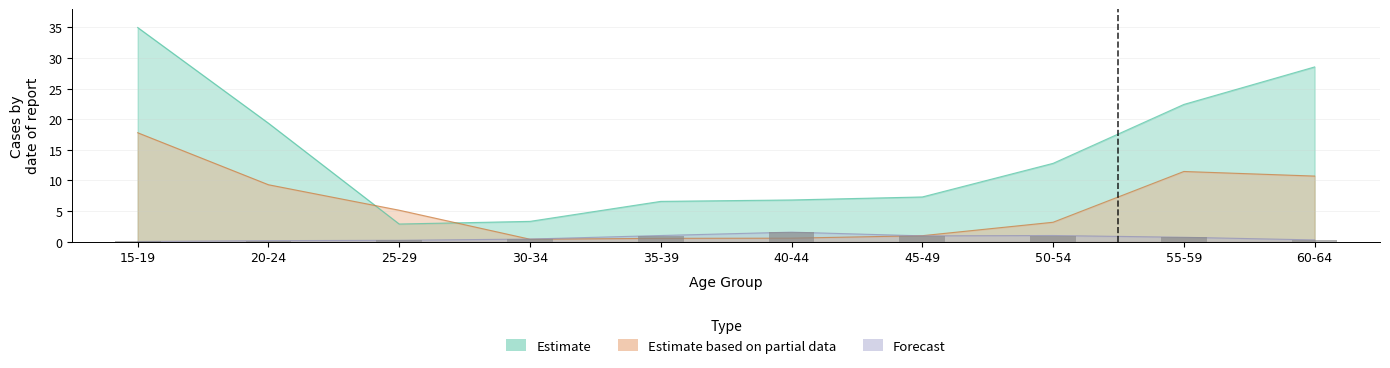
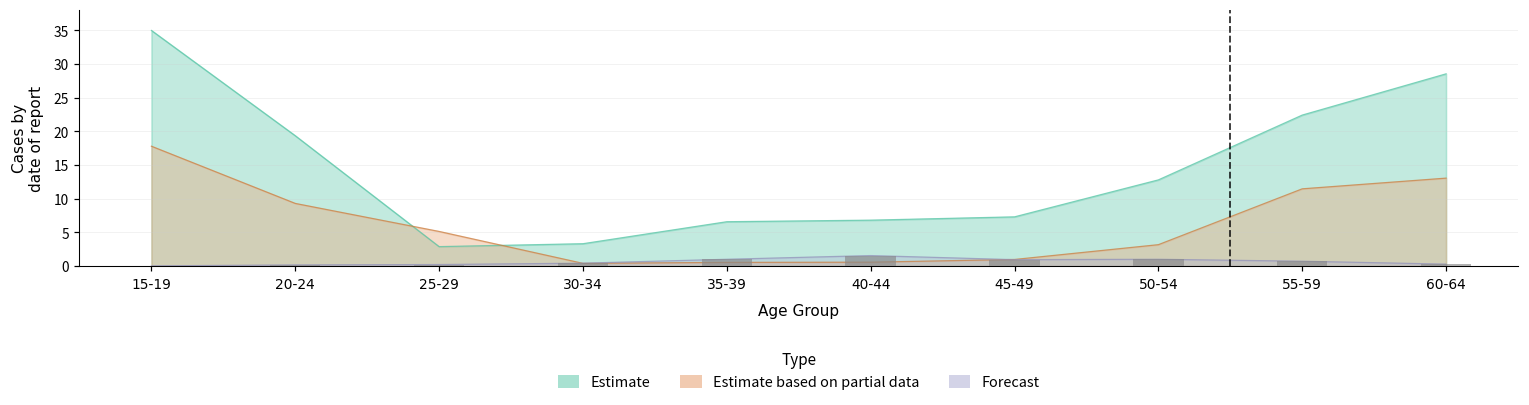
Estimate based on partial data, 60-64: 11 -> 13
